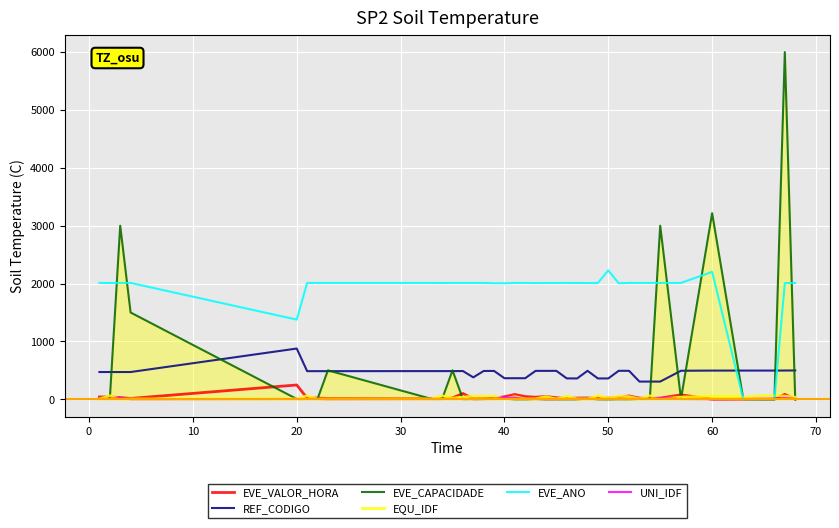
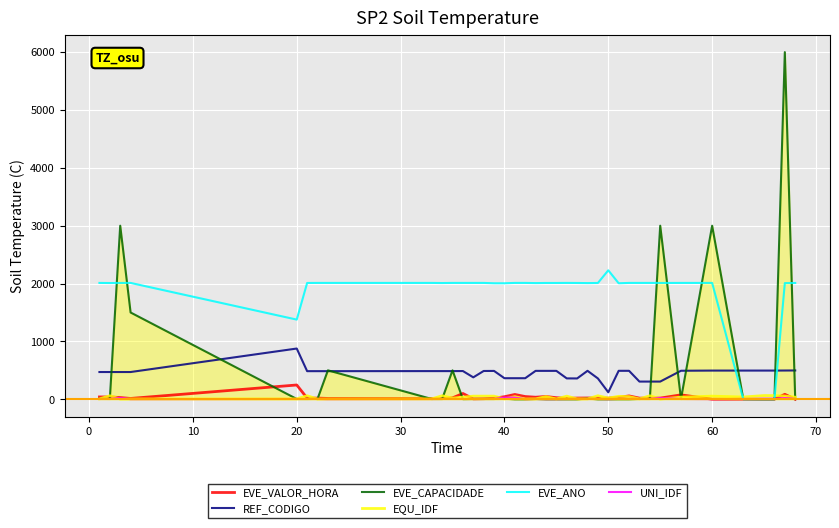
REF_CODIGO, 50: 400 -> 100
EVE_CAPACIDADE, 60: 3200 -> 3000
EVE_ANO, 60: 2200 -> 2000
